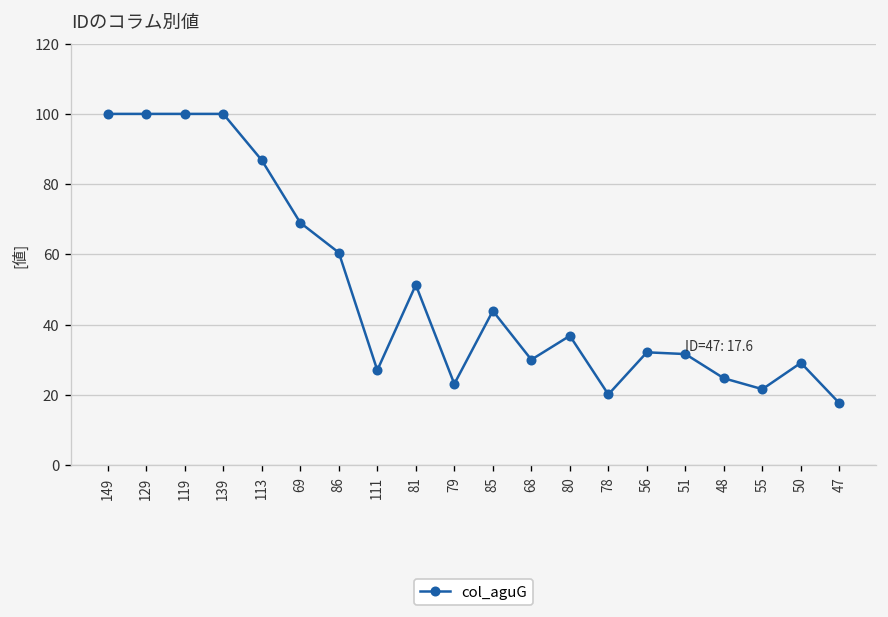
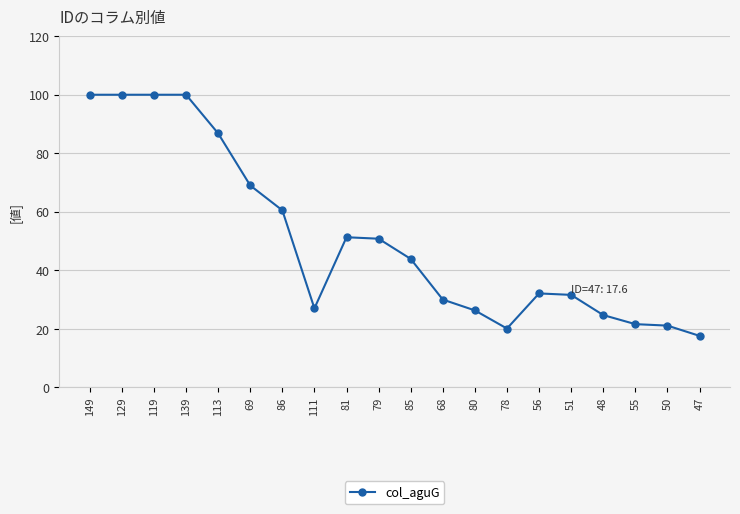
79: 23 -> 51
80: 37 -> 26
50: 29 -> 21
